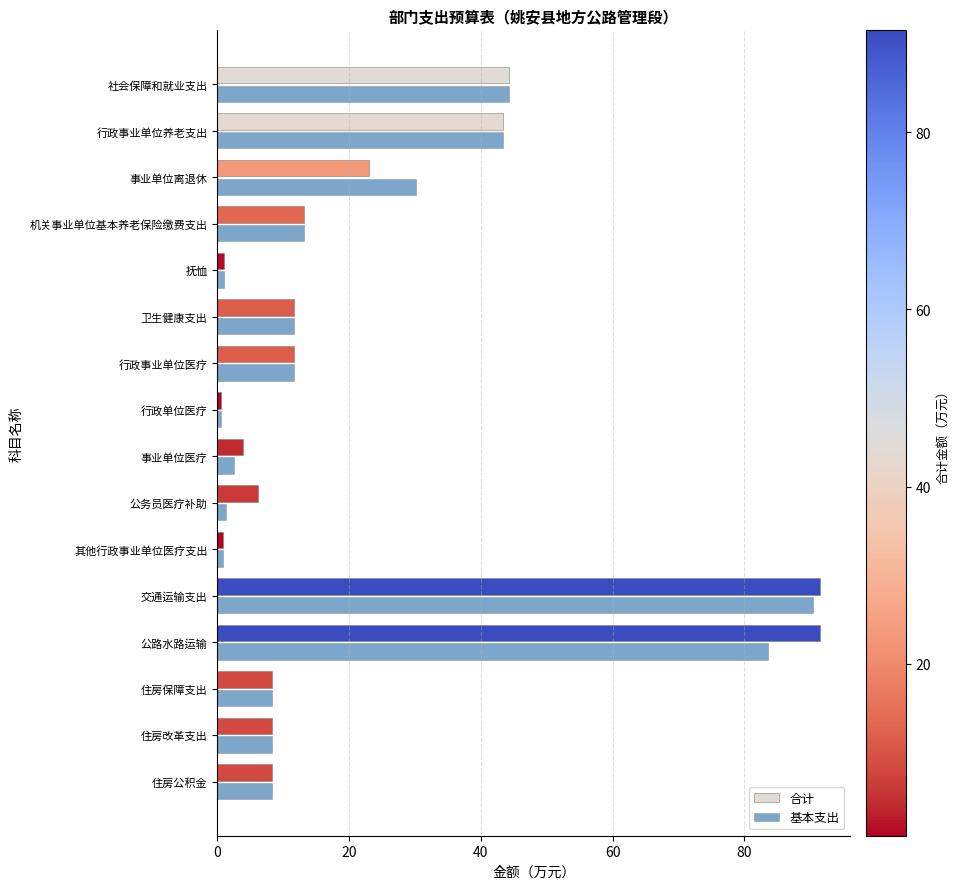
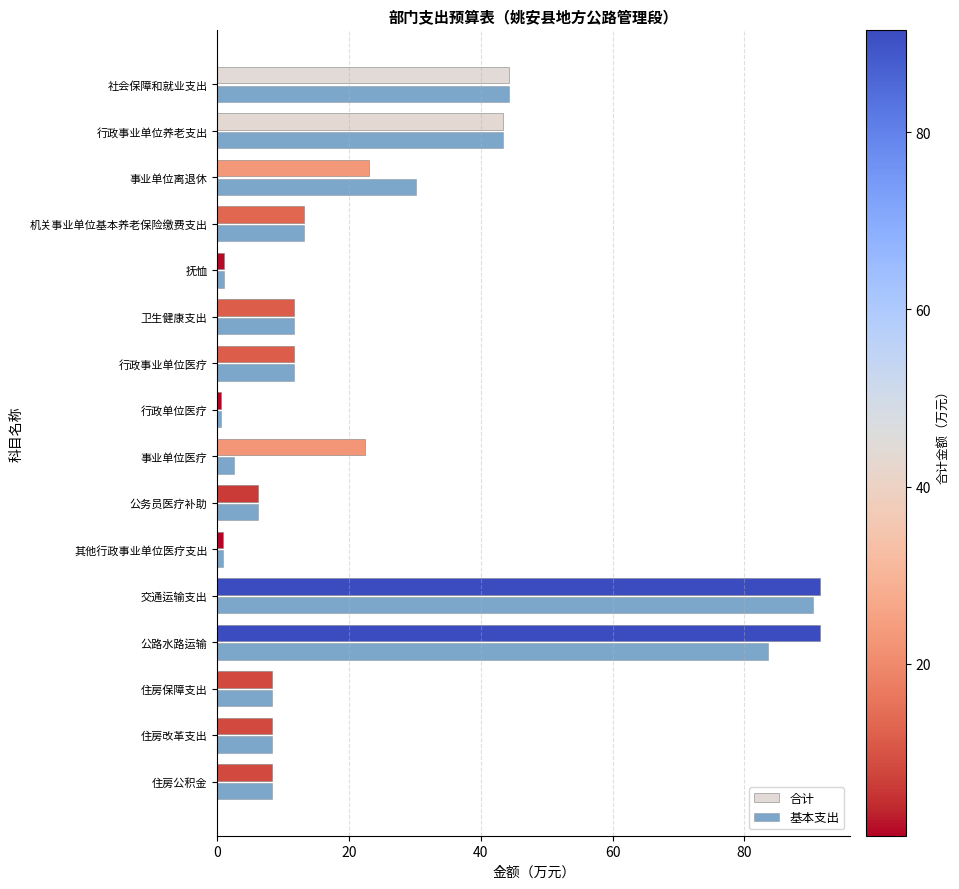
合计, 事业单位医疗: 4 -> 22
基本支出, 公务员医疗补助: 1 -> 6
